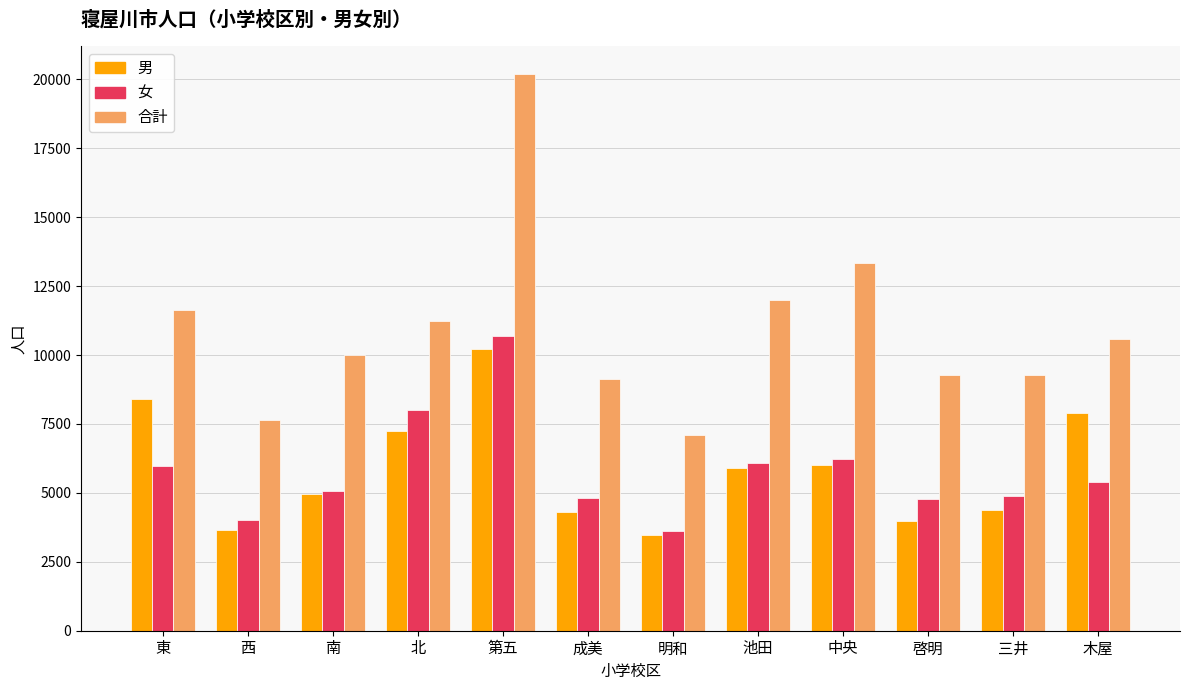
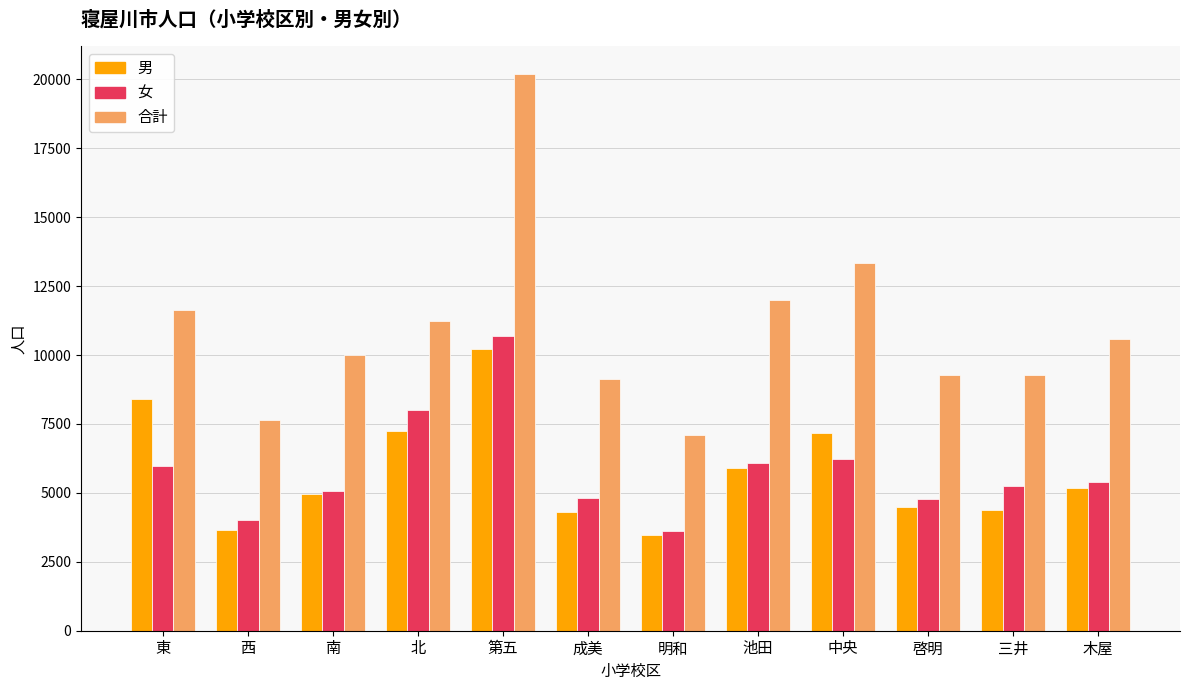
男, 中央: 6000 -> 7200
男, 啓明: 4000 -> 4500
女, 三井: 4900 -> 5300
男, 木屋: 7900 -> 5200
